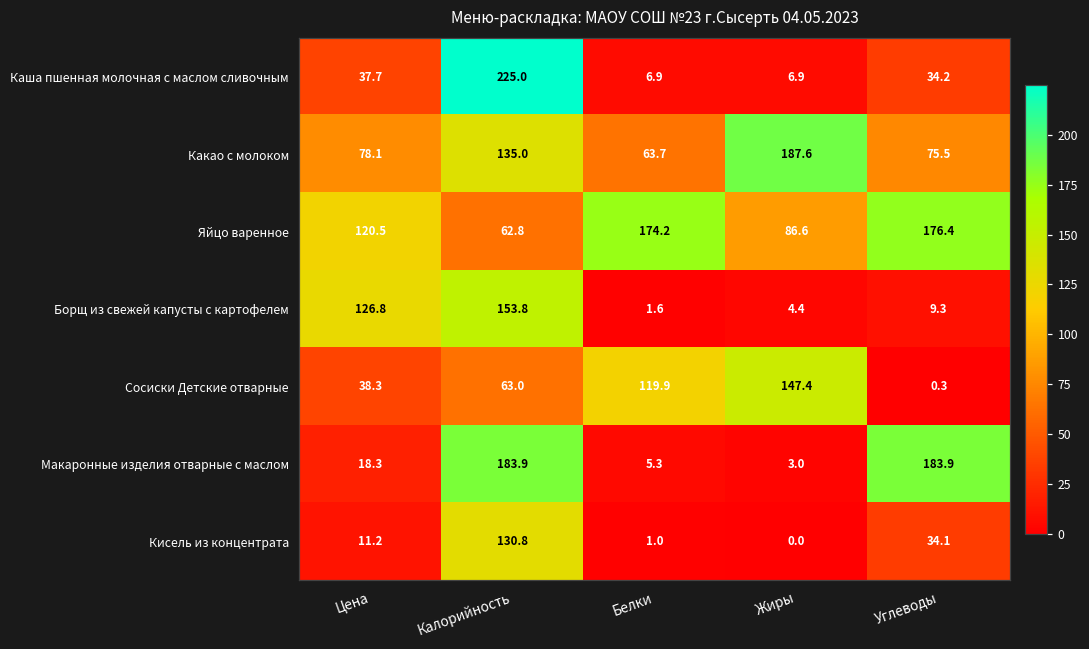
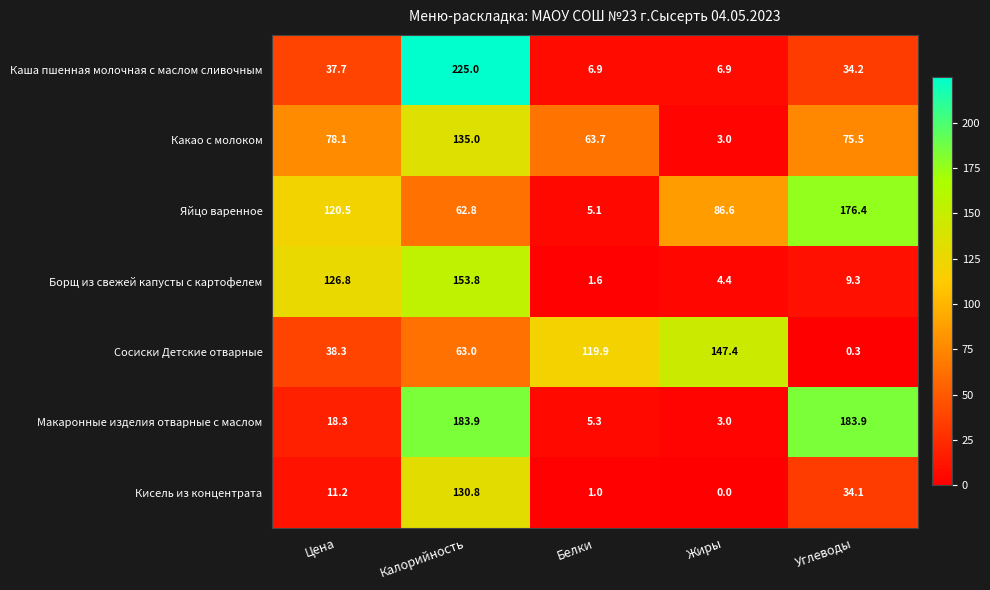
Какао с молоком, Жиры: 187.6 -> 3.0
Яйцо варенное, Белки: 174.2 -> 5.1
